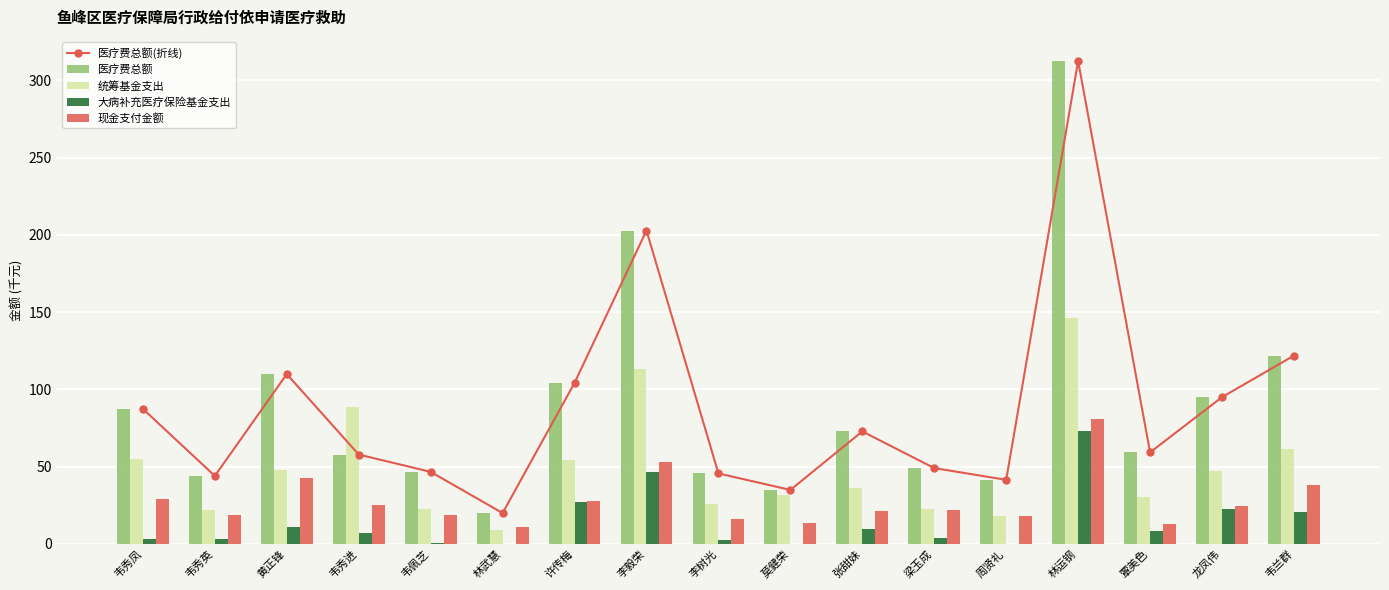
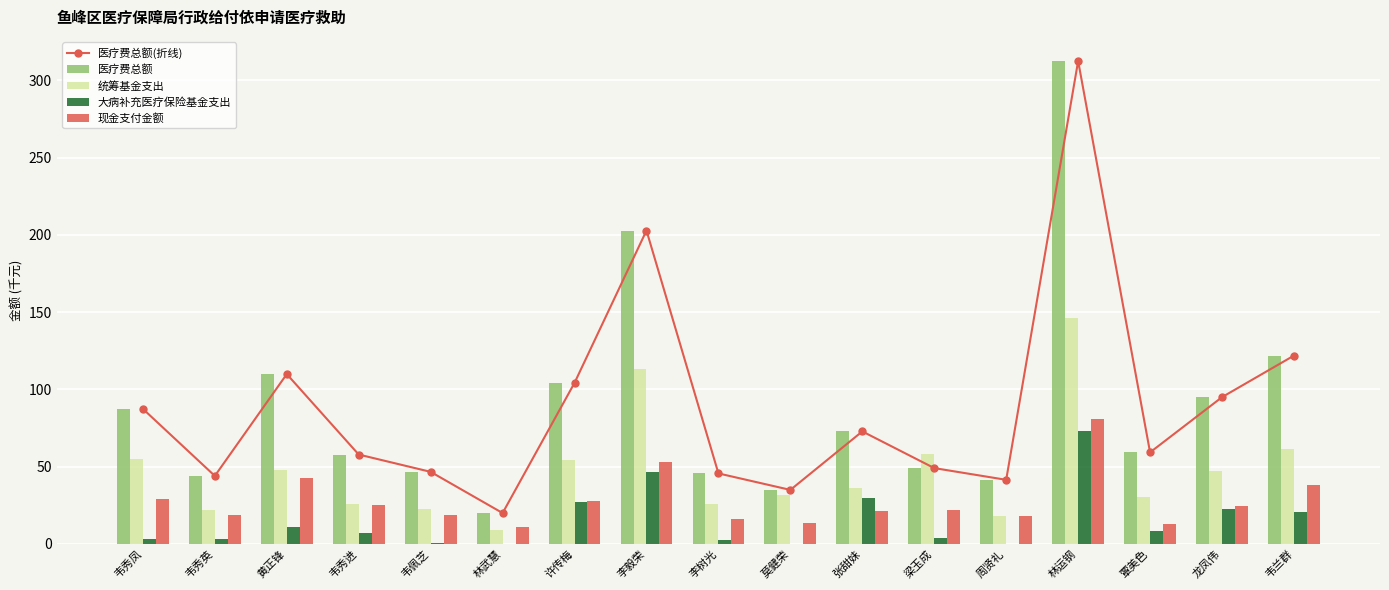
统筹基金支出, 韦秀进: 89 -> 26
大病补充医疗保险基金支出, 张甜妹: 10 -> 30
统筹基金支出, 梁玉成: 23 -> 58
